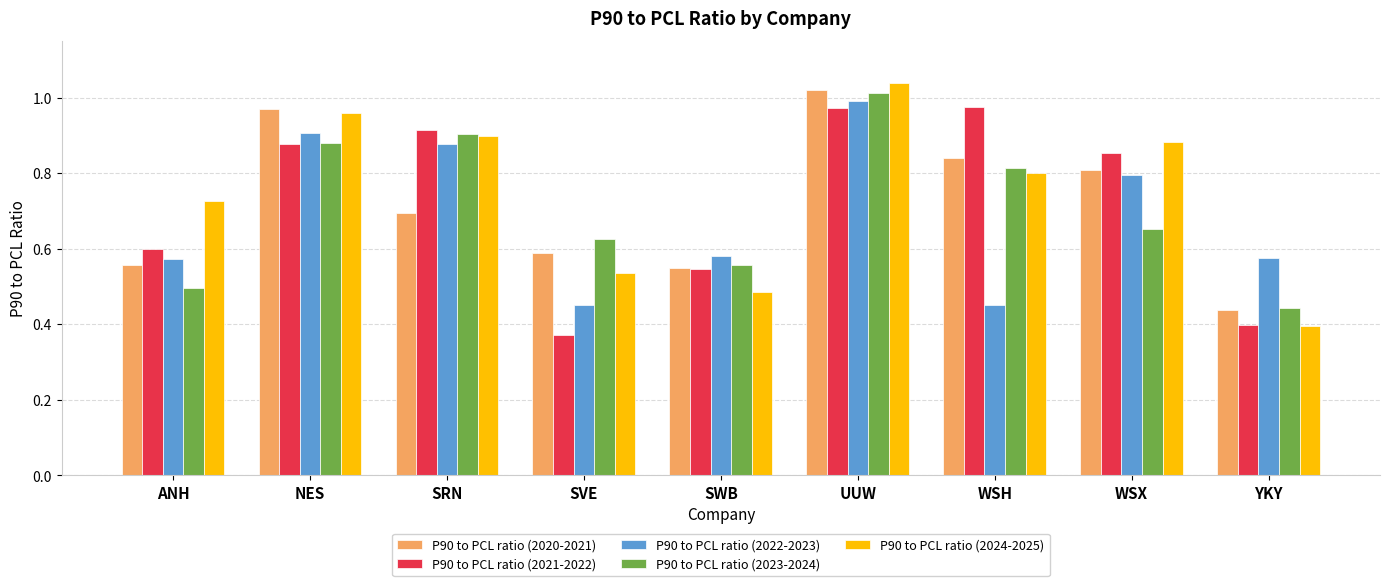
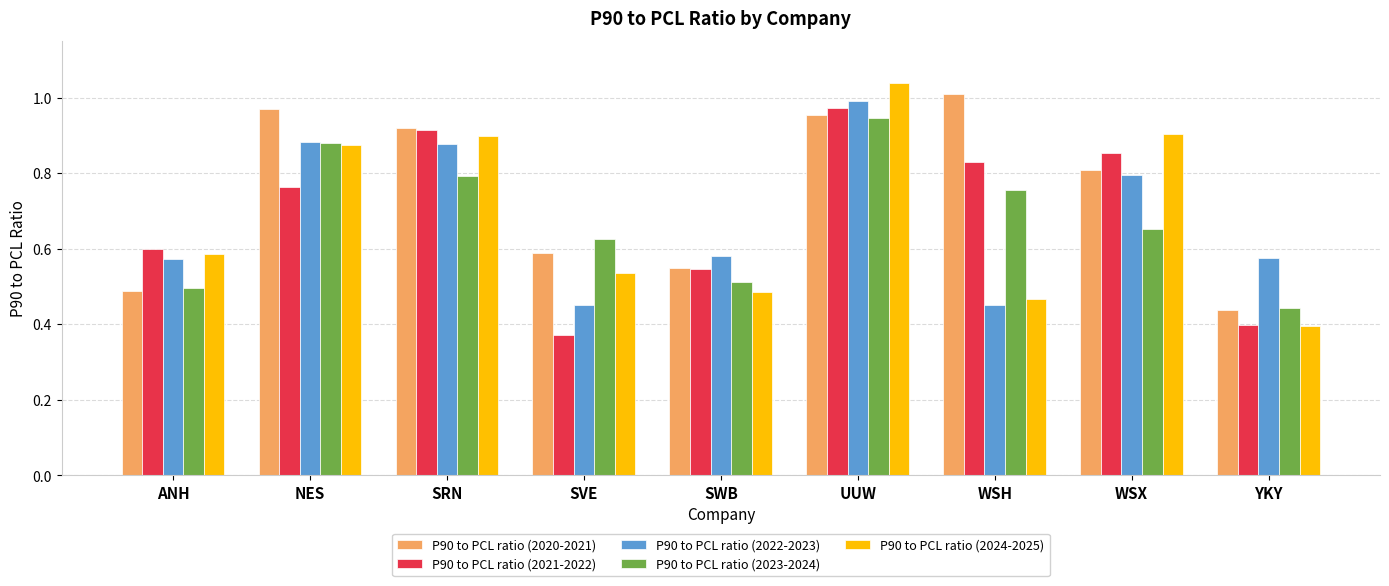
P90 to PCL ratio (2020-2021), ANH: 0.56 -> 0.49
P90 to PCL ratio (2024-2025), ANH: 0.73 -> 0.59
P90 to PCL ratio (2021-2022), NES: 0.88 -> 0.76
P90 to PCL ratio (2022-2023), NES: 0.91 -> 0.88
P90 to PCL ratio (2024-2025), NES: 0.96 -> 0.87
P90 to PCL ratio (2020-2021), SRN: 0.69 -> 0.92
P90 to PCL ratio (2023-2024), SRN: 0.90 -> 0.79
P90 to PCL ratio (2023-2024), SWB: 0.56 -> 0.51
P90 to PCL ratio (2020-2021), UUW: 1.02 -> 0.95
P90 to PCL ratio (2023-2024), UUW: 1.01 -> 0.95
P90 to PCL ratio (2020-2021), WSH: 0.84 -> 1.01
P90 to PCL ratio (2021-2022), WSH: 0.98 -> 0.83
P90 to PCL ratio (2023-2024), WSH: 0.81 -> 0.75
P90 to PCL ratio (2024-2025), WSH: 0.80 -> 0.47
P90 to PCL ratio (2024-2025), WSX: 0.88 -> 0.90
